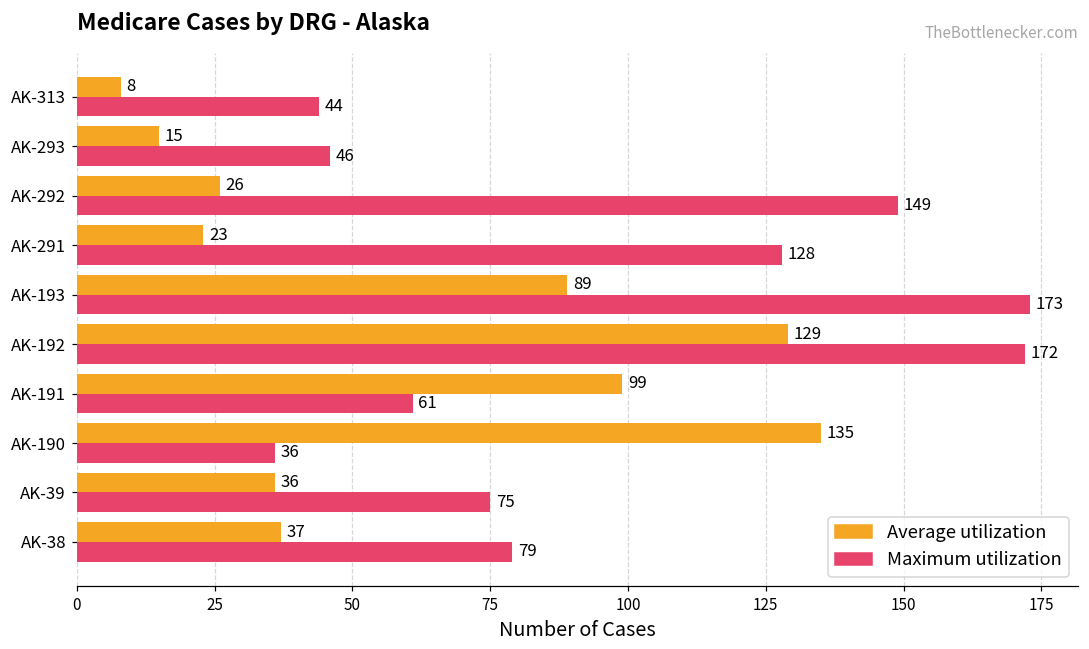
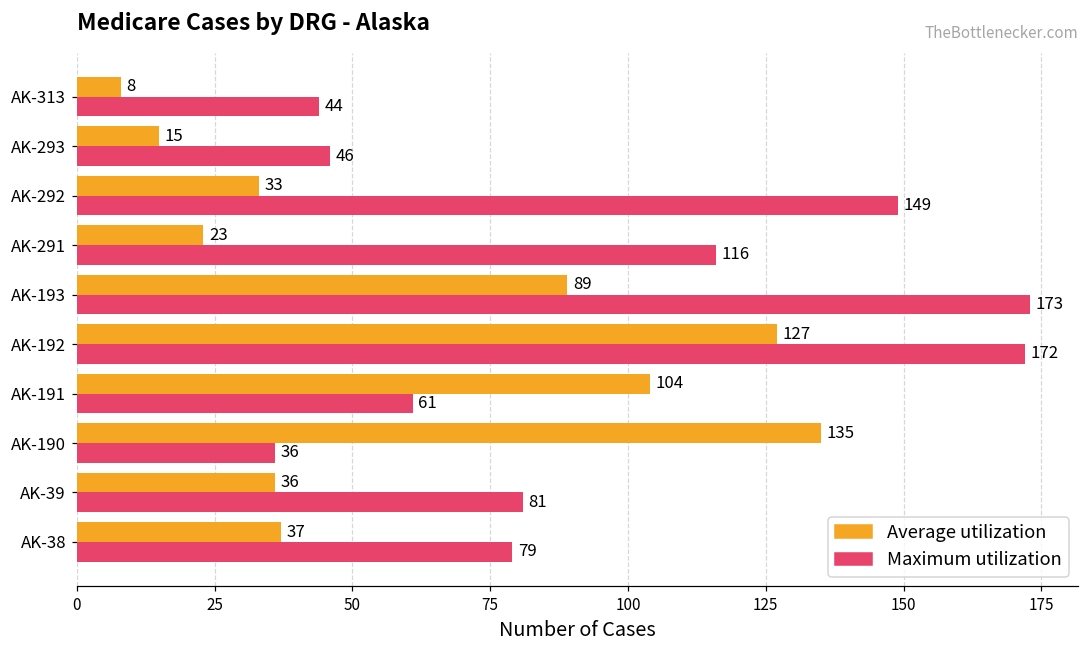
Average utilization, AK-292: 26 -> 33
Maximum utilization, AK-291: 128 -> 116
Average utilization, AK-192: 129 -> 127
Average utilization, AK-191: 99 -> 104
Maximum utilization, AK-39: 75 -> 81
